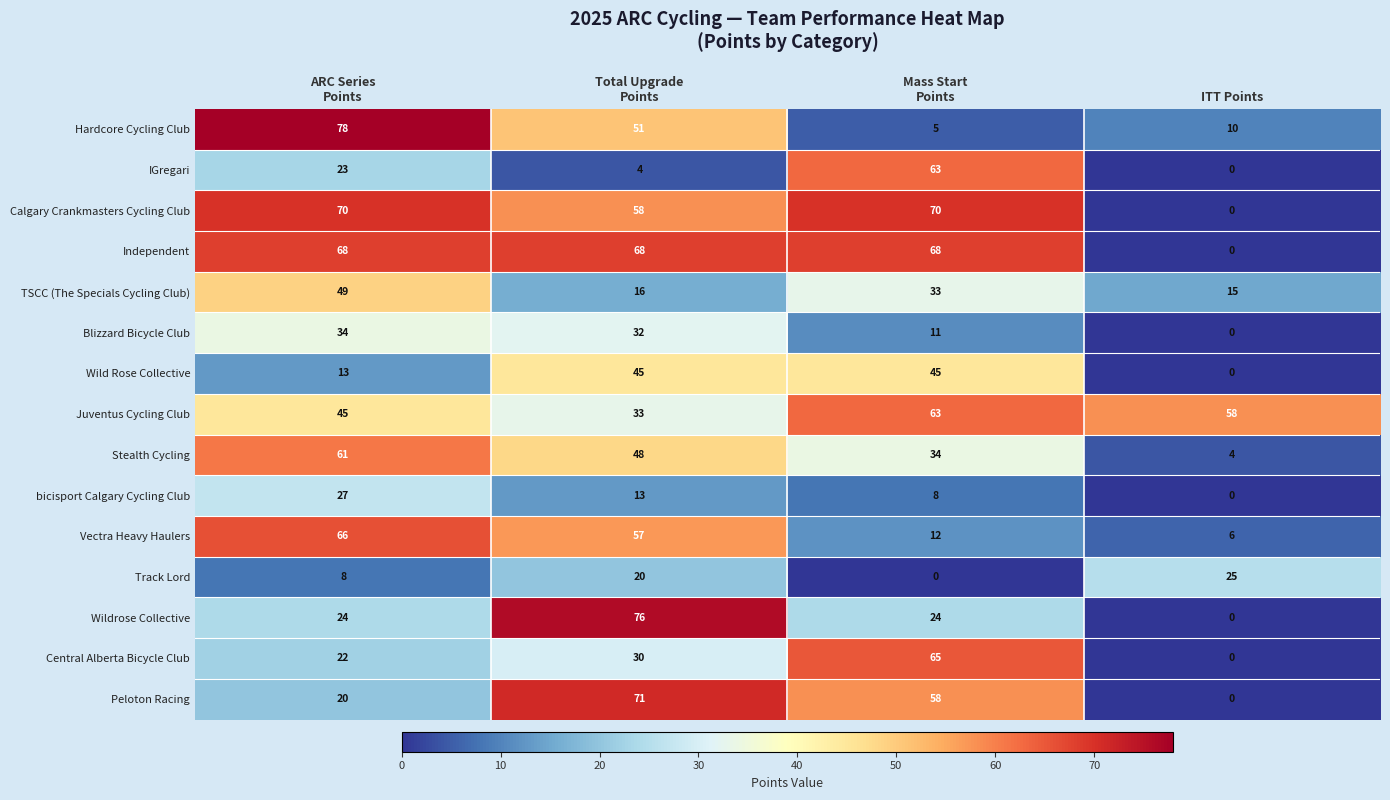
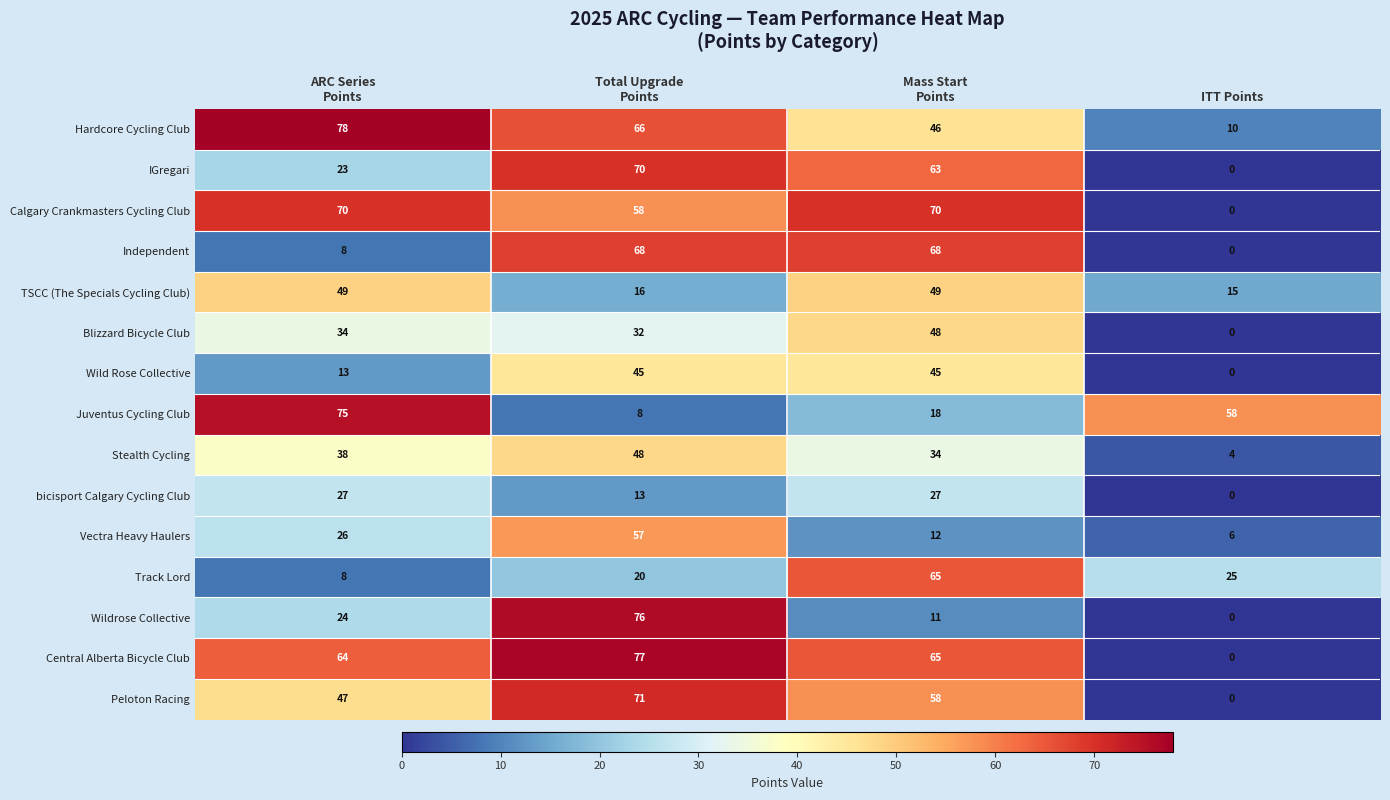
Hardcore Cycling Club, Total Upgrade Points: 51 -> 66
Hardcore Cycling Club, Mass Start Points: 5 -> 46
IGregari, Total Upgrade Points: 4 -> 70
Independent, ARC Series Points: 68 -> 8
TSCC (The Specials Cycling Club), Mass Start Points: 33 -> 49
Blizzard Bicycle Club, Mass Start Points: 11 -> 48
Juventus Cycling Club, ARC Series Points: 45 -> 75
Juventus Cycling Club, Total Upgrade Points: 33 -> 8
Juventus Cycling Club, Mass Start Points: 63 -> 18
Stealth Cycling, ARC Series Points: 61 -> 38
bicisport Calgary Cycling Club, Mass Start Points: 8 -> 27
Vectra Heavy Haulers, ARC Series Points: 66 -> 26
Track Lord, Mass Start Points: 0 -> 65
Wildrose Collective, Mass Start Points: 24 -> 11
Central Alberta Bicycle Club, ARC Series Points: 22 -> 64
Central Alberta Bicycle Club, Total Upgrade Points: 30 -> 77
Peloton Racing, ARC Series Points: 20 -> 47
